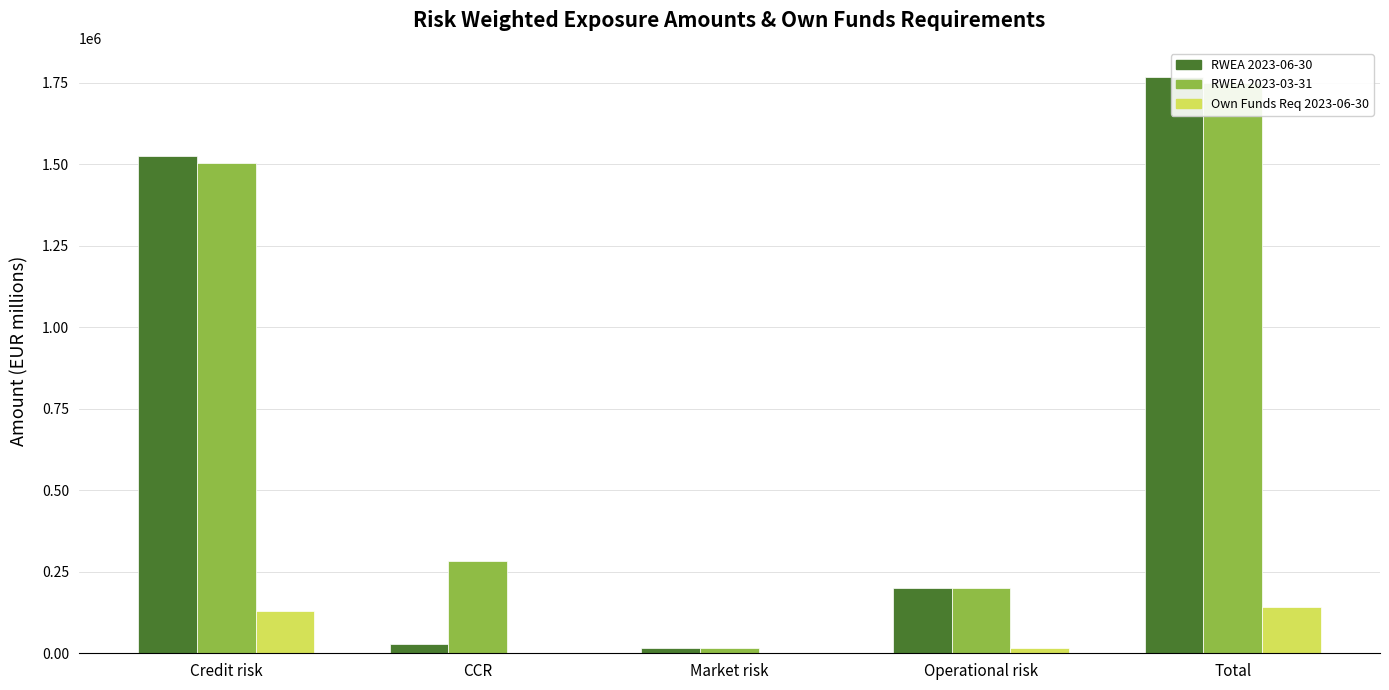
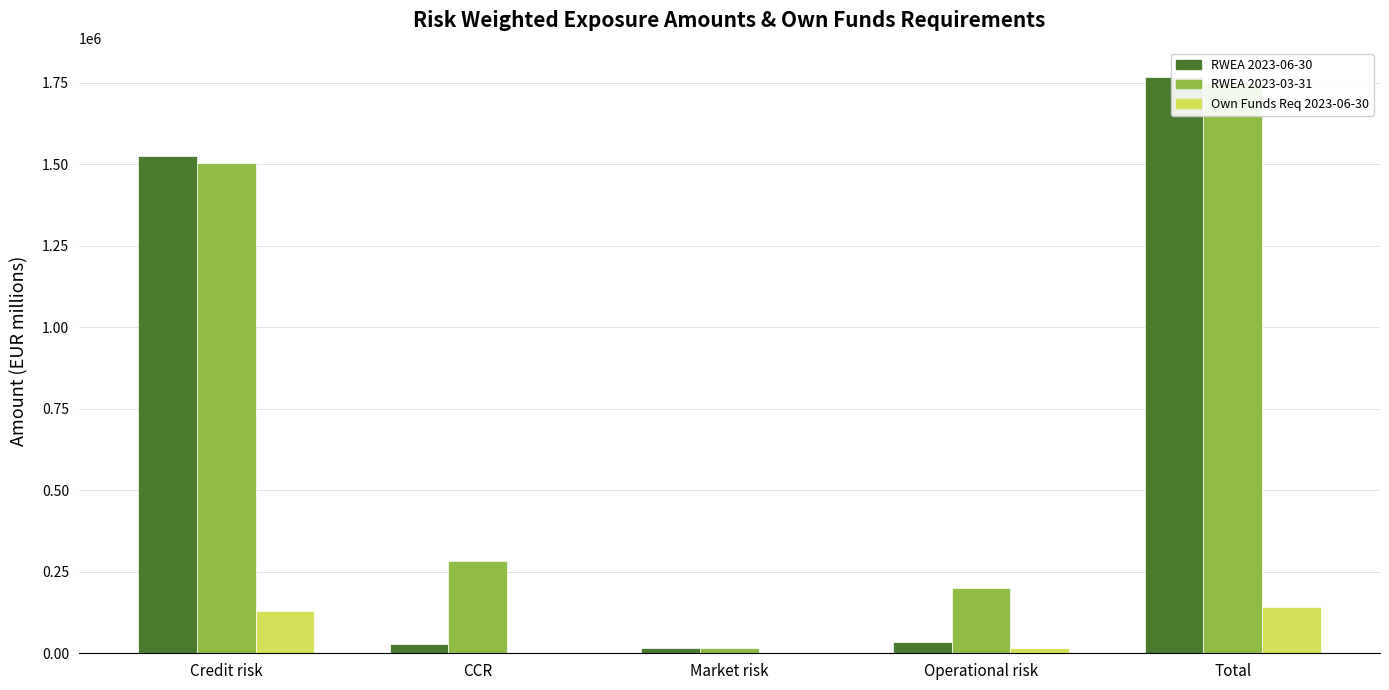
RWEA 2023-06-30, Operational risk: 200000 -> 40000
